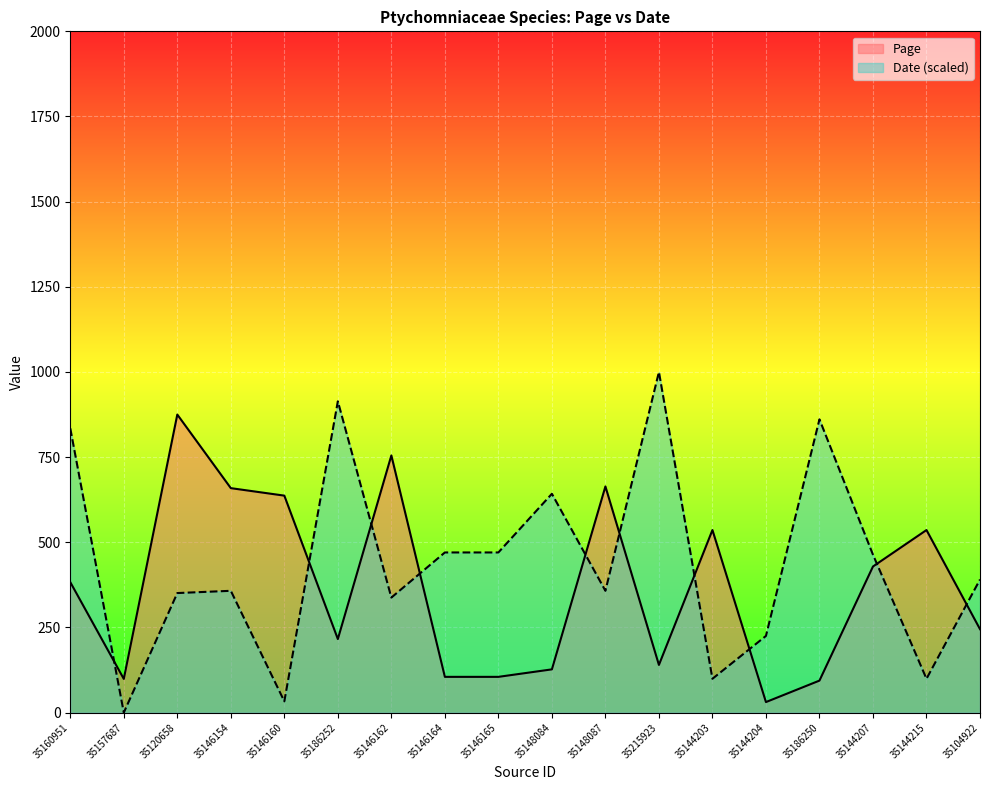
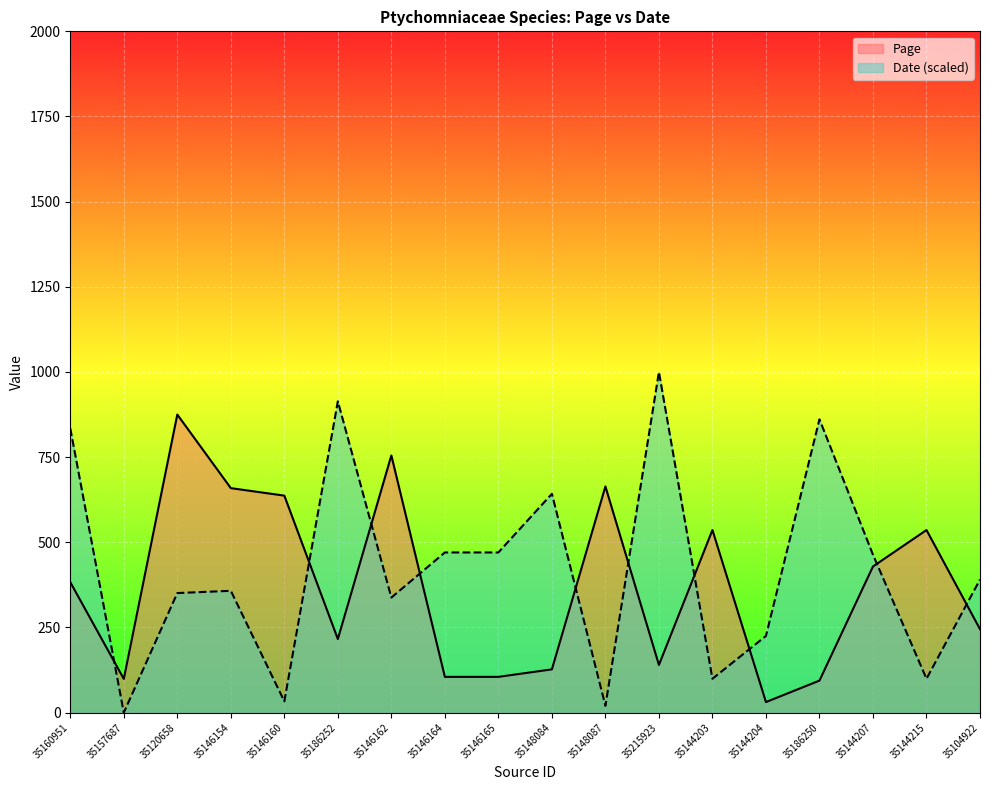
Date (scaled), 35148087: 360 -> 20
